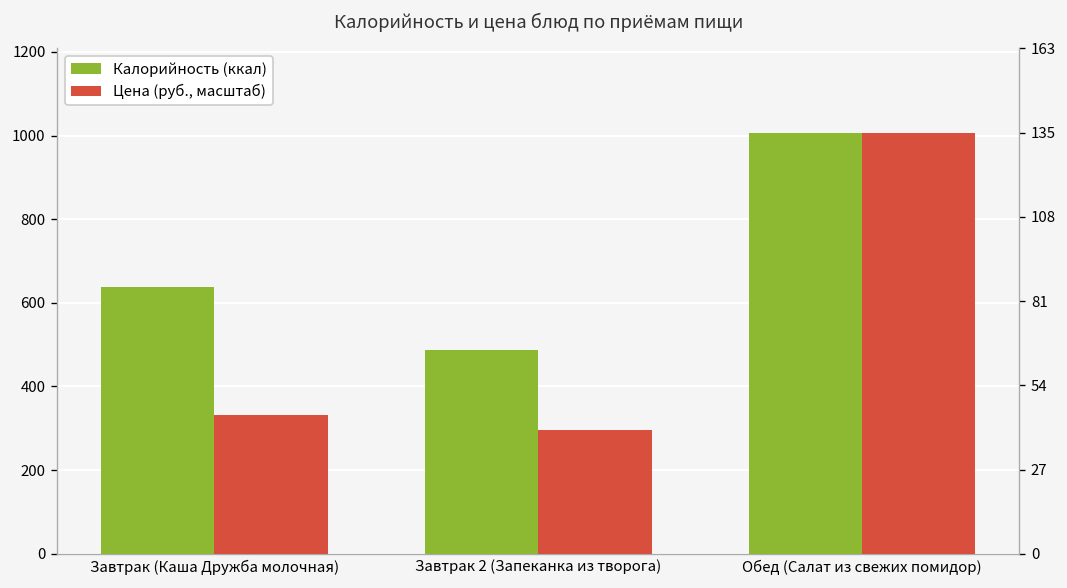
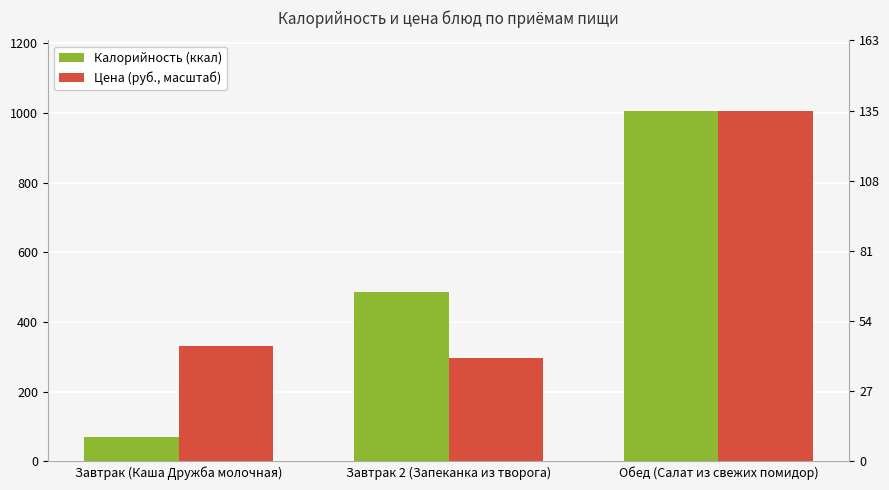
Калорийность (ккал), Завтрак (Каша Дружба молочная): 640 -> 70
